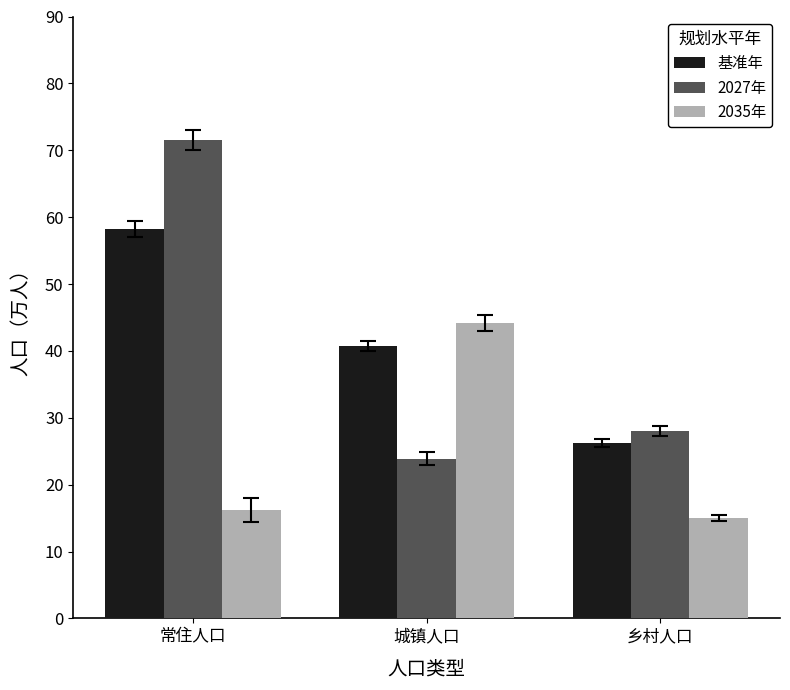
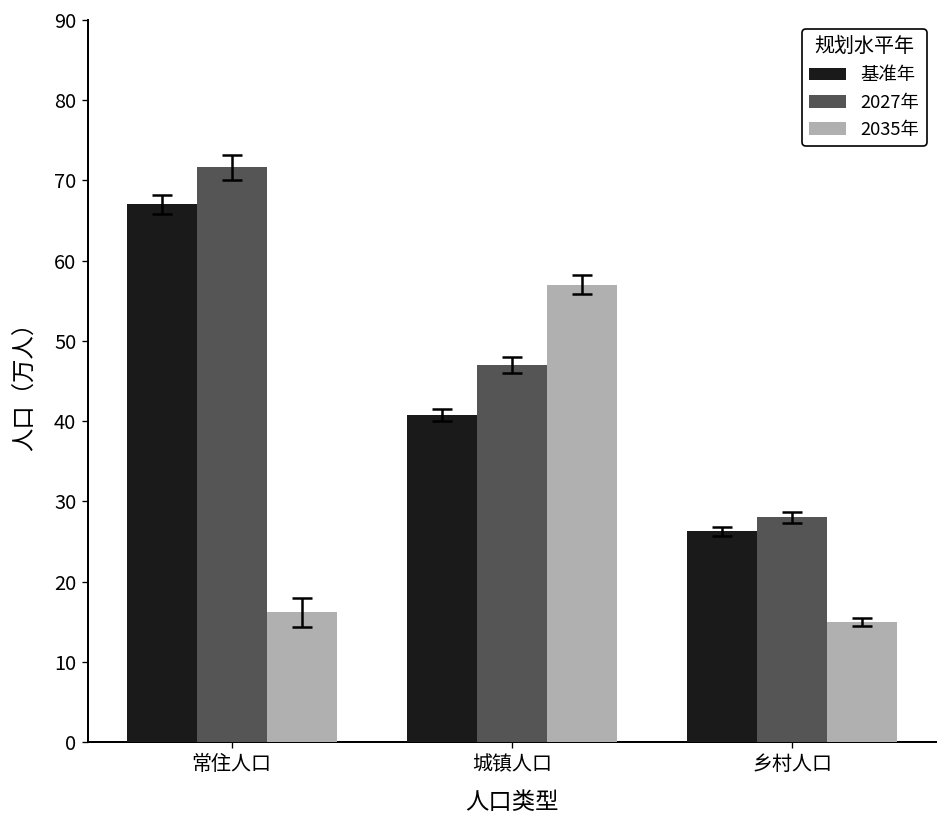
基准年, 常住人口: 58 -> 67
2027年, 城镇人口: 24 -> 47
2035年, 城镇人口: 44 -> 57
